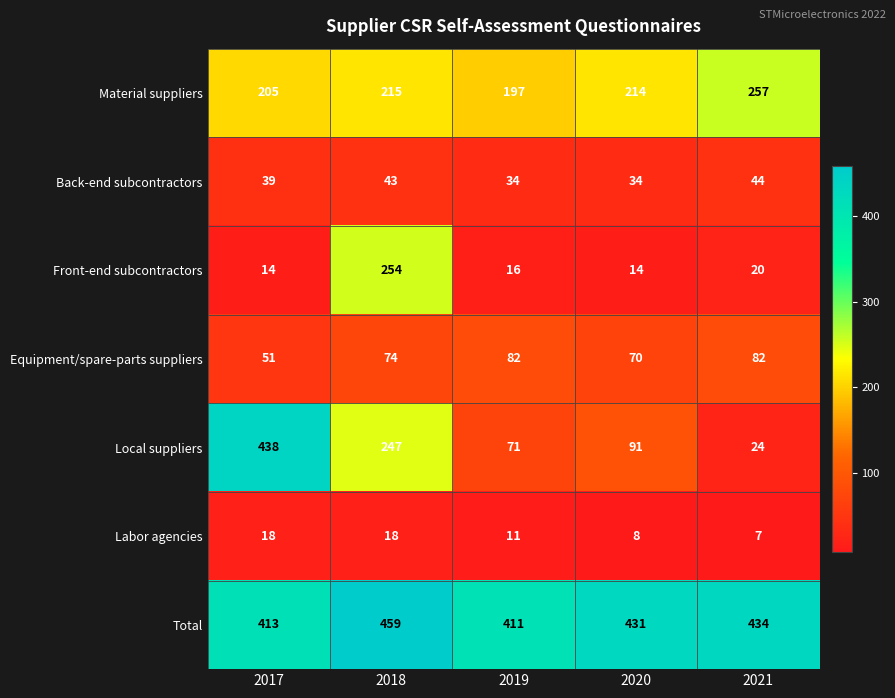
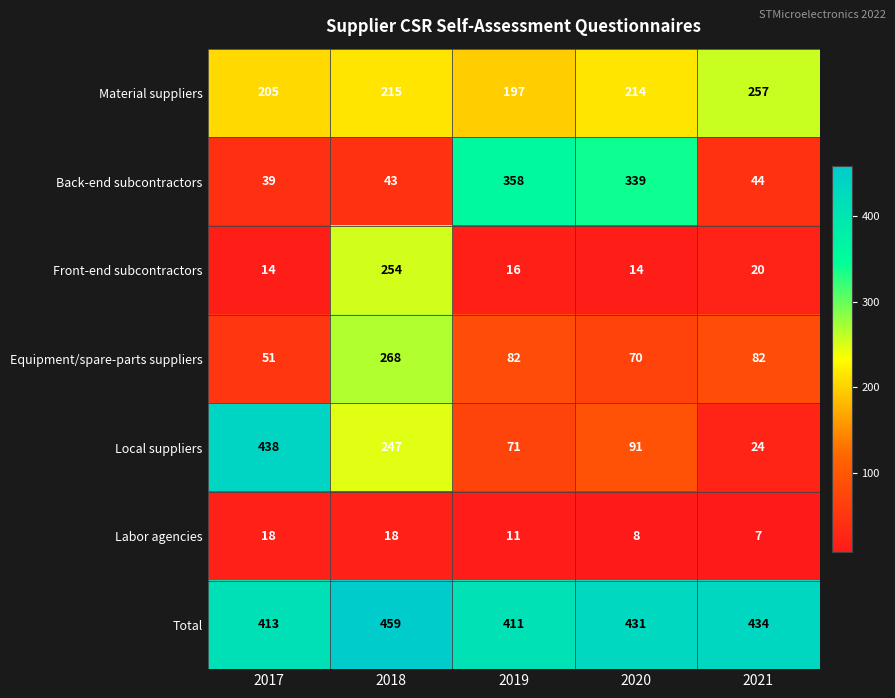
Back-end subcontractors, 2019: 34 -> 358
Back-end subcontractors, 2020: 34 -> 339
Equipment/spare-parts suppliers, 2018: 74 -> 268
